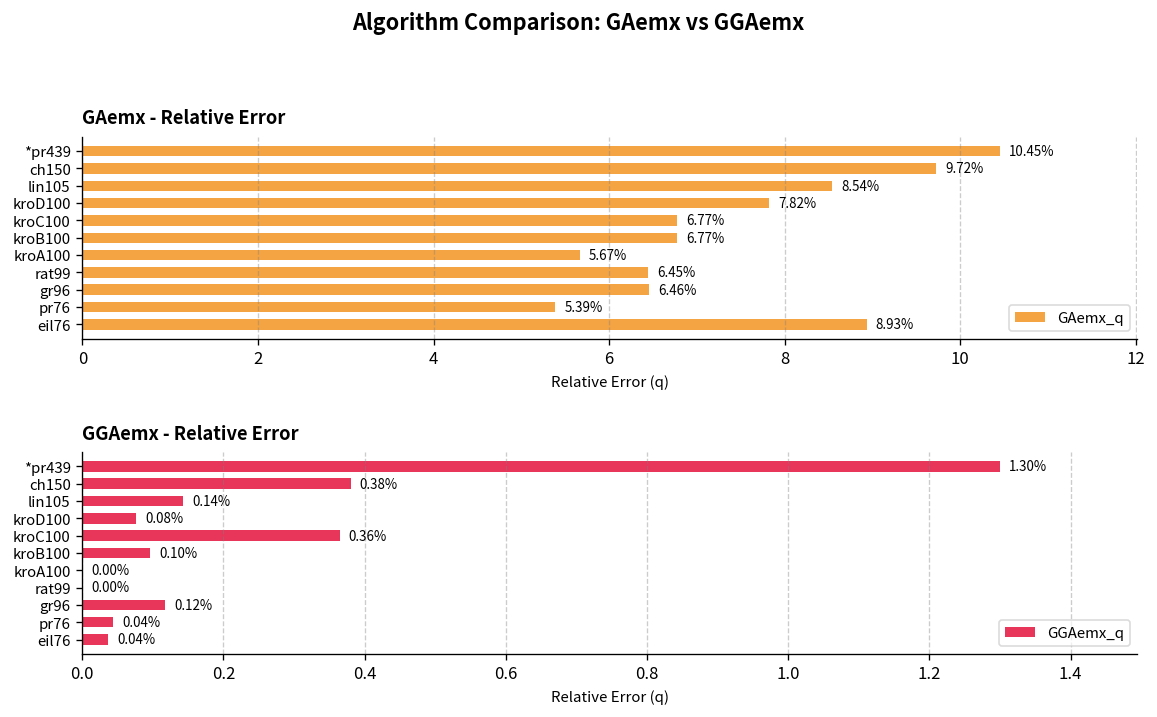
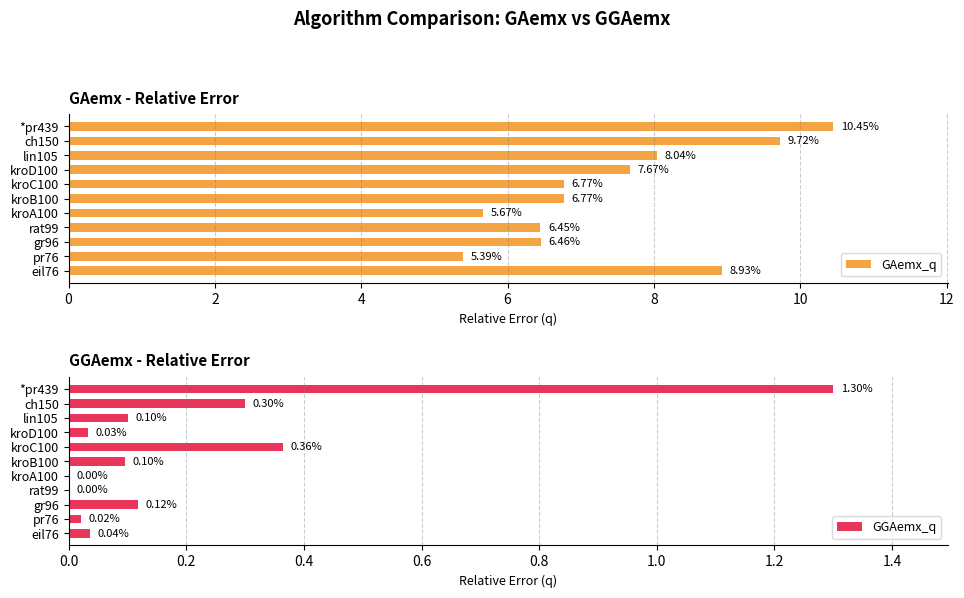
GAemx - Relative Error, lin105: 8.54% -> 8.04%
GAemx - Relative Error, kroD100: 7.82% -> 7.67%
GGAemx - Relative Error, ch150: 0.38% -> 0.30%
GGAemx - Relative Error, lin105: 0.14% -> 0.10%
GGAemx - Relative Error, kroD100: 0.08% -> 0.03%
GGAemx - Relative Error, pr76: 0.04% -> 0.02%
